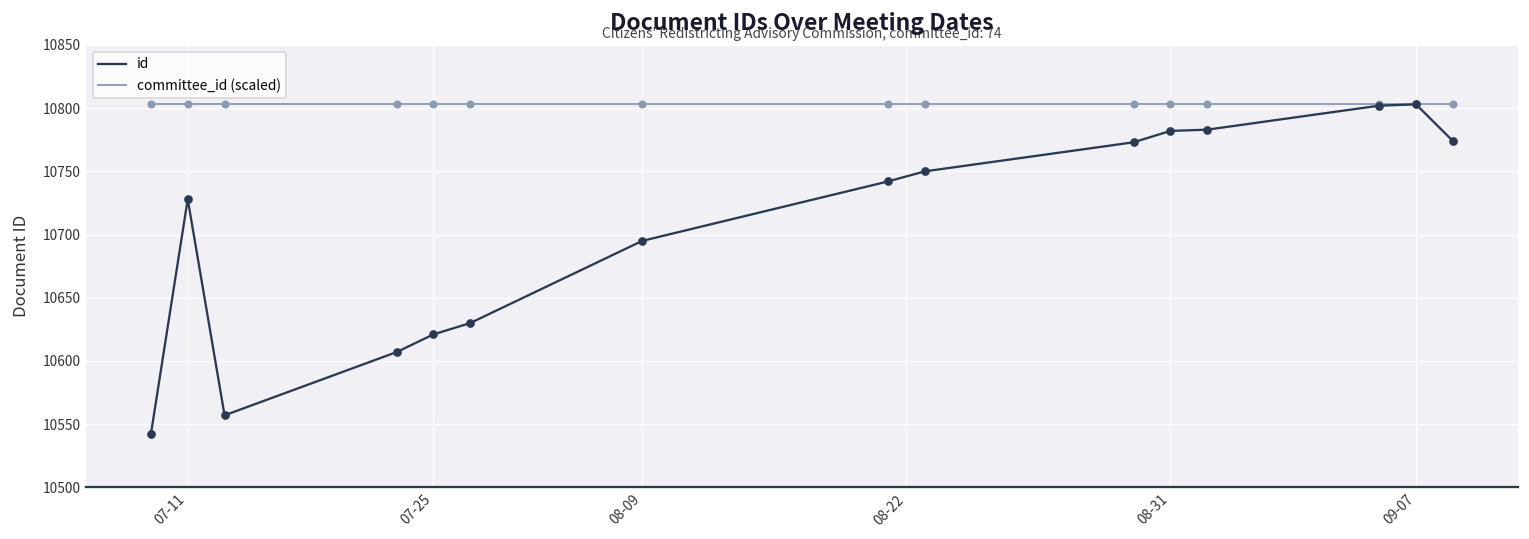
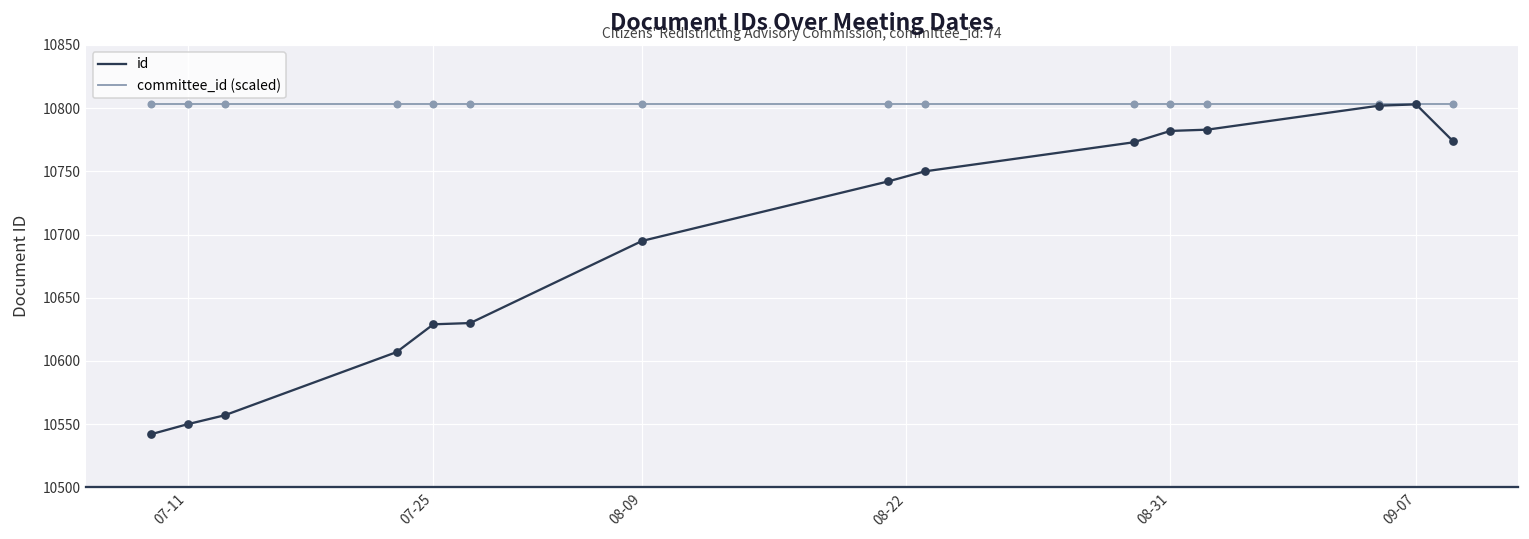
id, 07-11: 10728 -> 10550
id, 07-25: 10621 -> 10629
